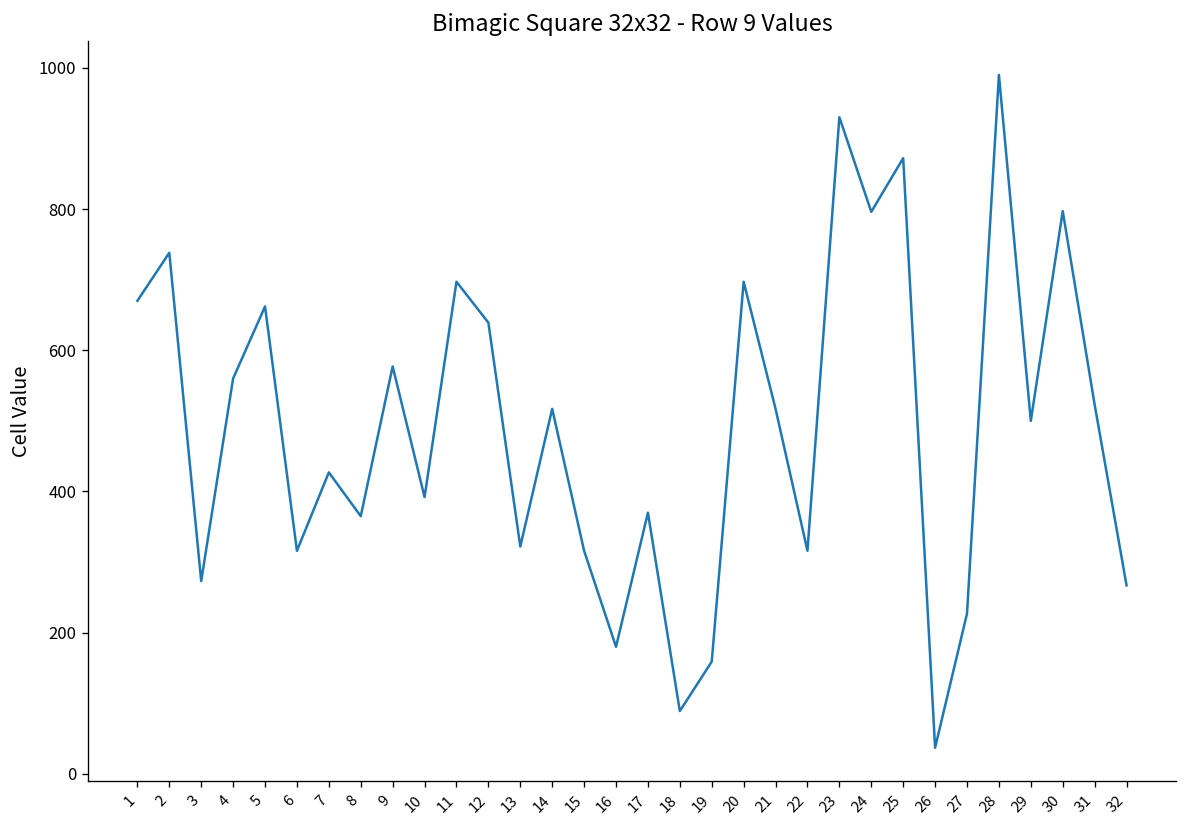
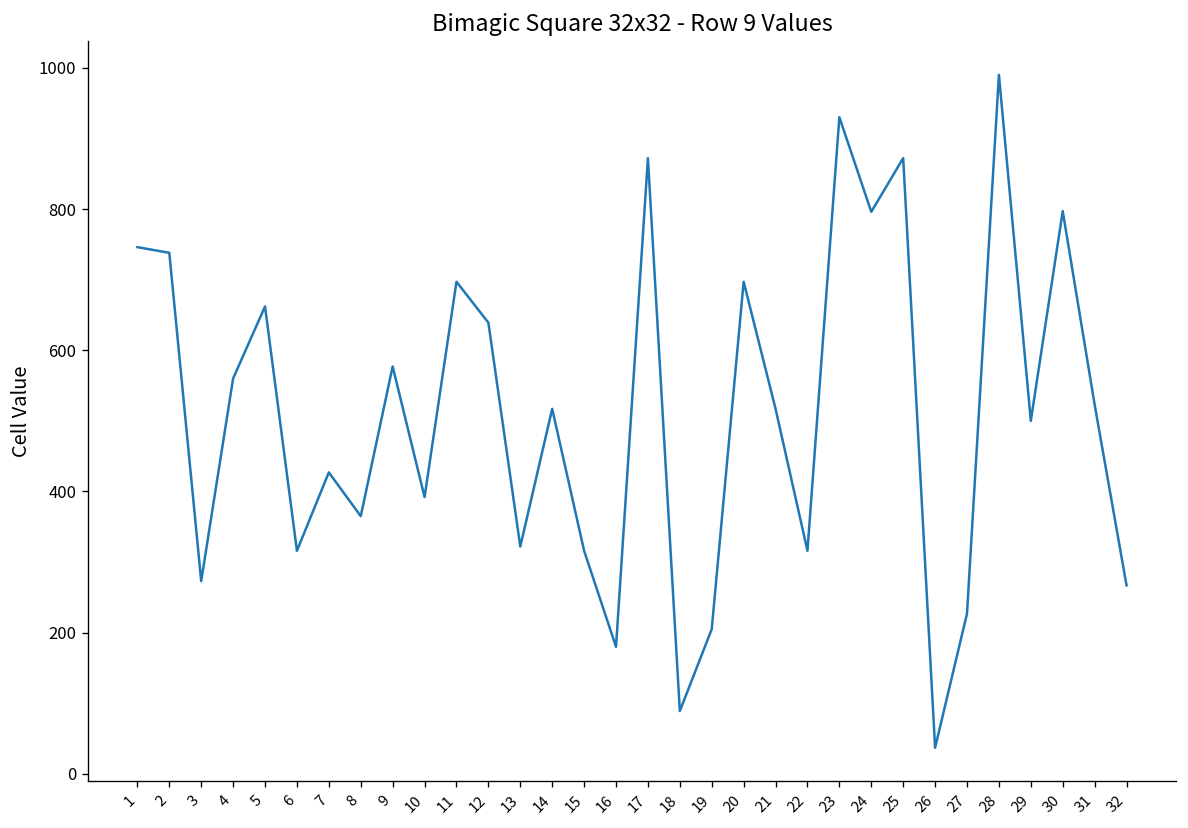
1: 670 -> 750
17: 370 -> 870
19: 160 -> 210
